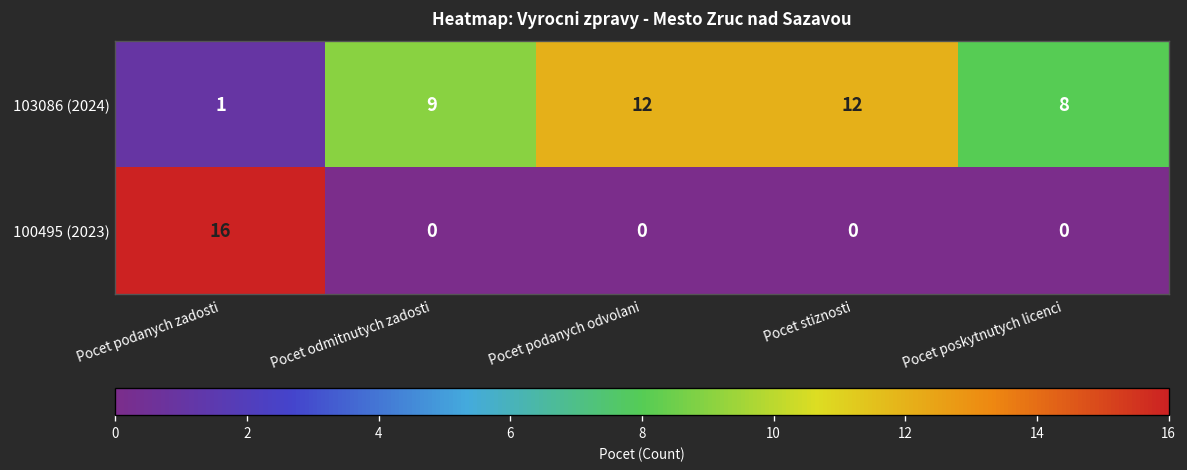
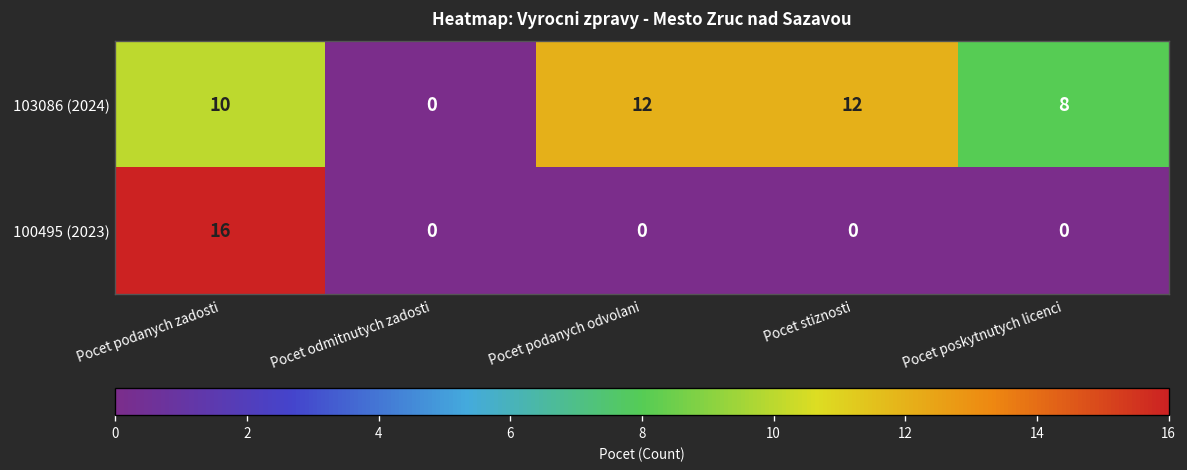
103086 (2024), Pocet podanych zadosti: 1 -> 10
103086 (2024), Pocet odmitnutych zadosti: 9 -> 0
